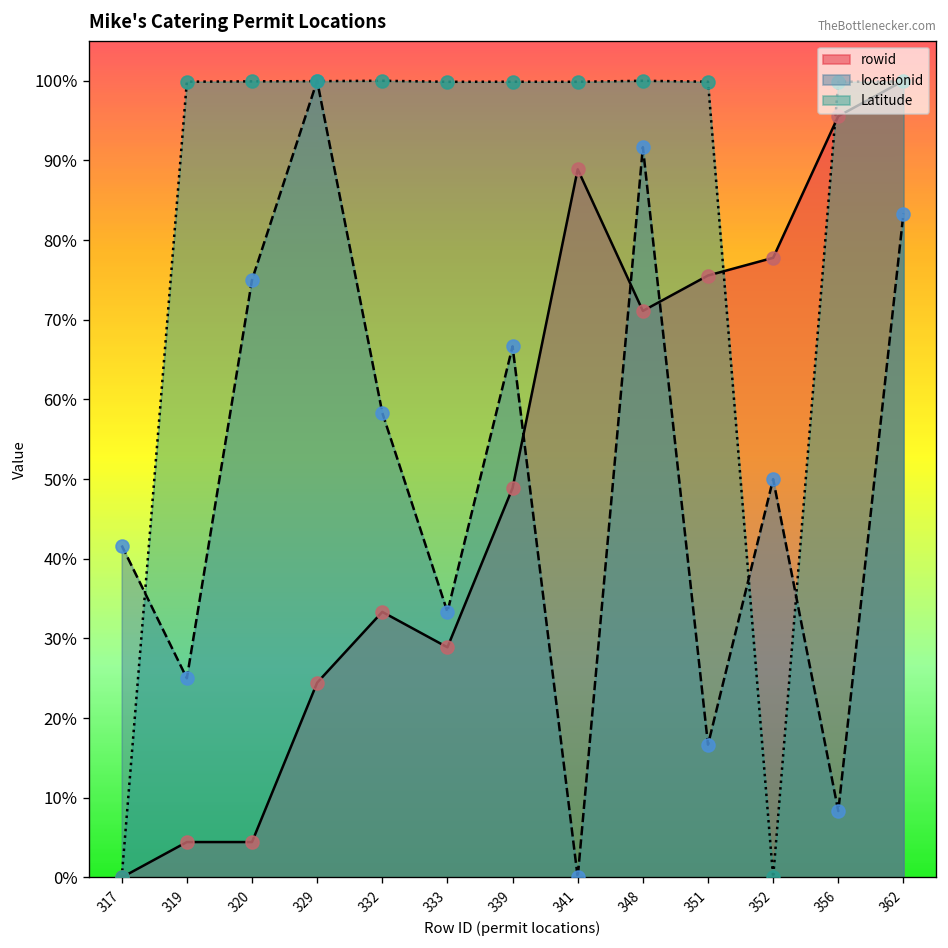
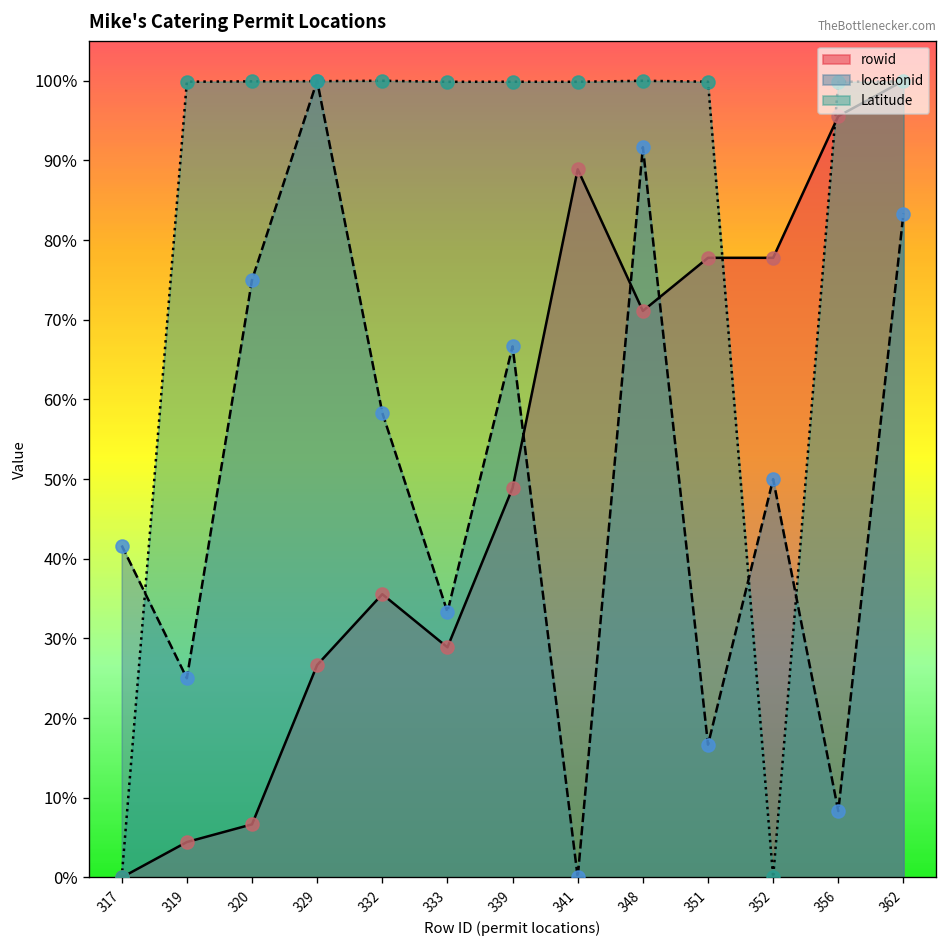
rowid, 320: 4% -> 7%
rowid, 329: 24% -> 27%
rowid, 332: 33% -> 36%
rowid, 351: 76% -> 78%
